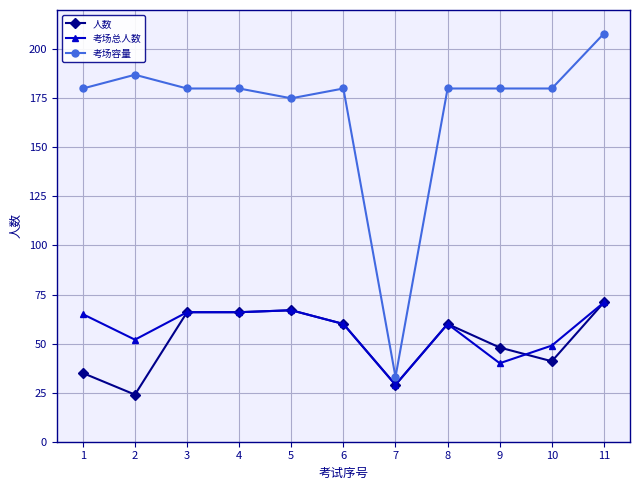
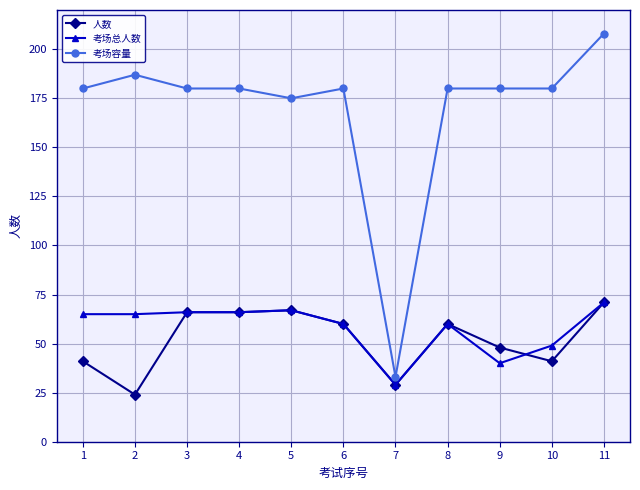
人数, 1: 35 -> 41
考场总人数, 2: 52 -> 65
